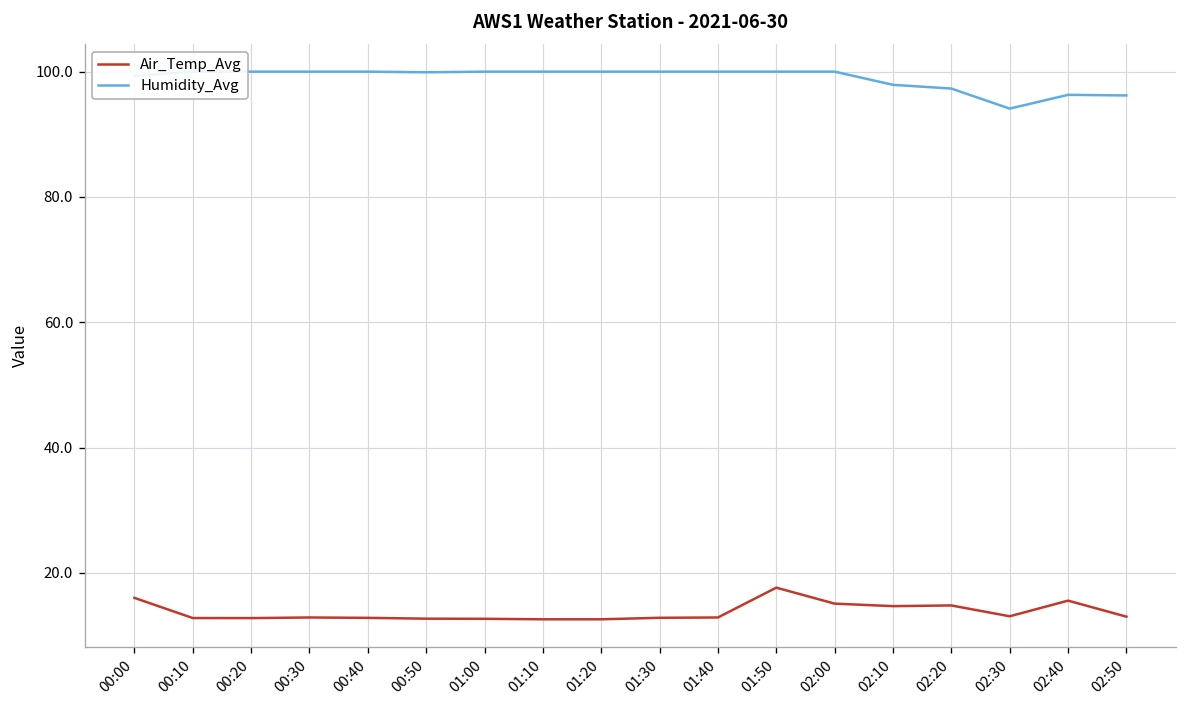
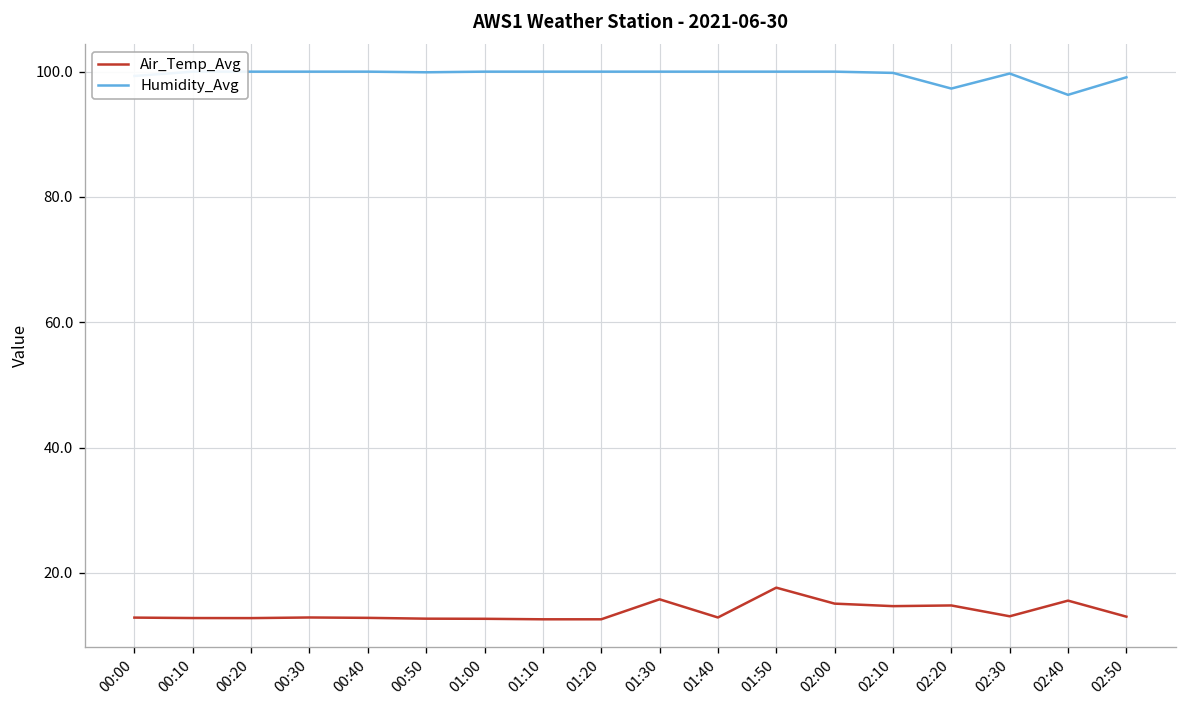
Air_Temp_Avg, 00:00: 16 -> 13
Air_Temp_Avg, 01:30: 13 -> 16
Humidity_Avg, 02:10: 98 -> 100
Humidity_Avg, 02:30: 94 -> 100
Humidity_Avg, 02:50: 96 -> 99
